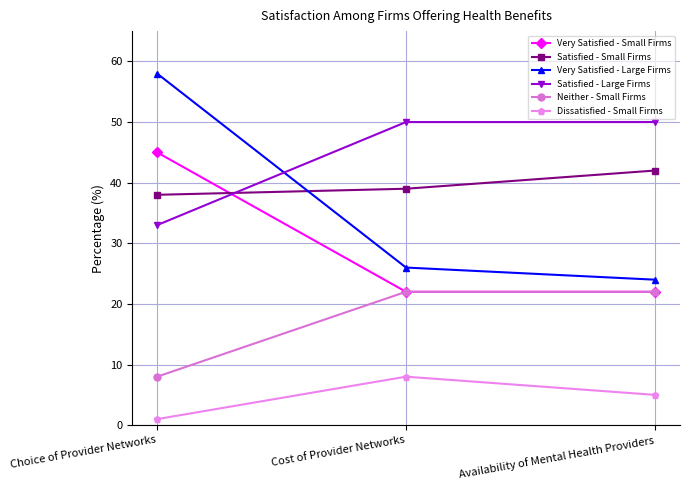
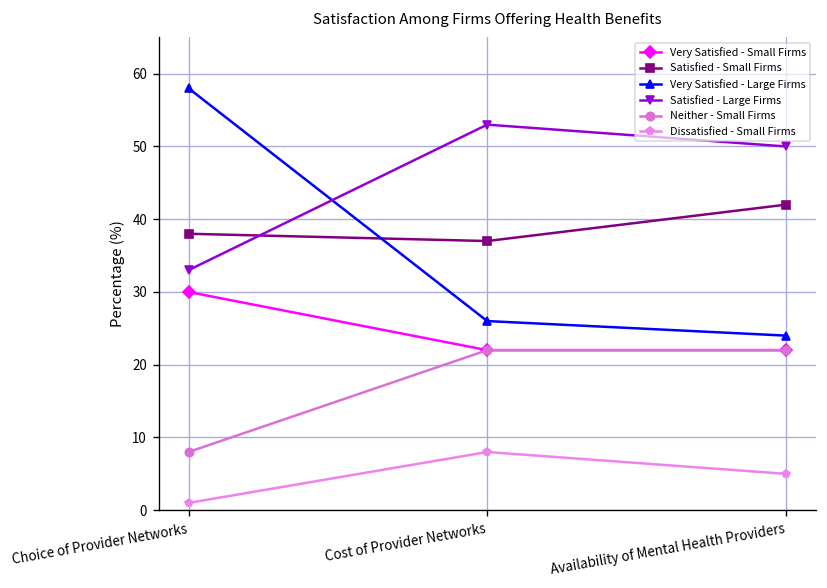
Very Satisfied - Small Firms, Choice of Provider Networks: 45 -> 30
Satisfied - Small Firms, Cost of Provider Networks: 39 -> 37
Satisfied - Large Firms, Cost of Provider Networks: 50 -> 53
